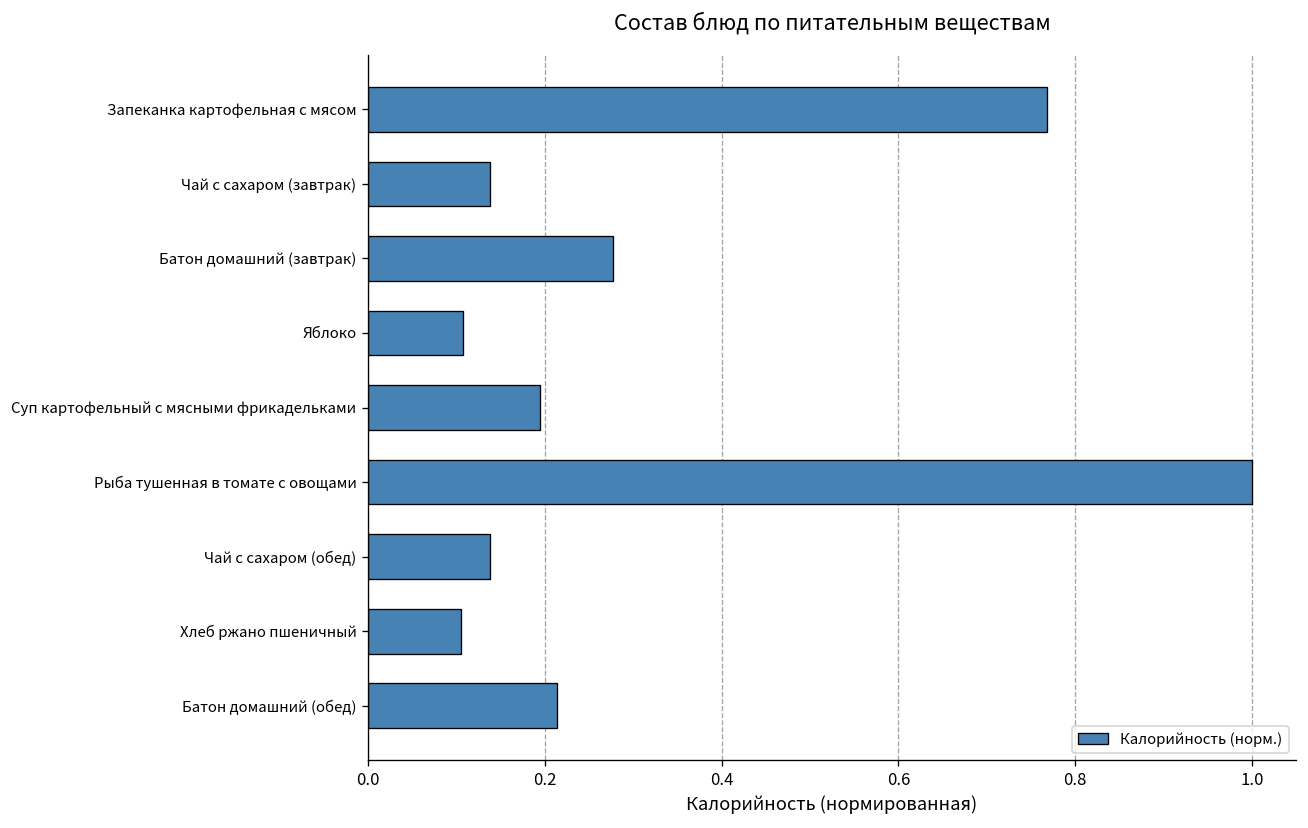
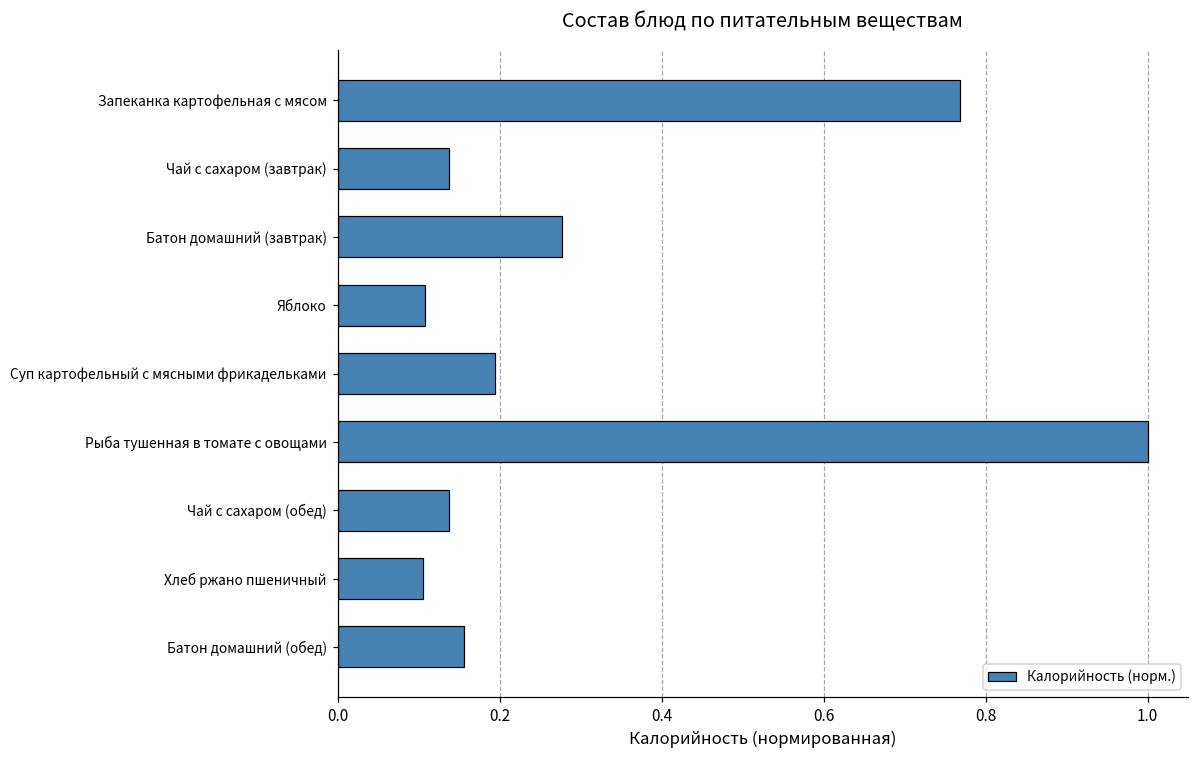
Батон домашний (обед): 0.21 -> 0.16
